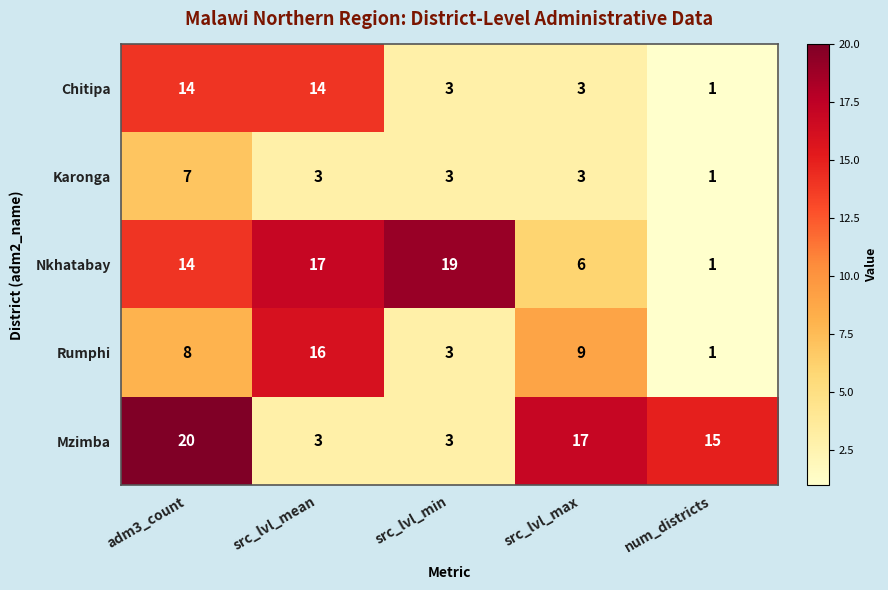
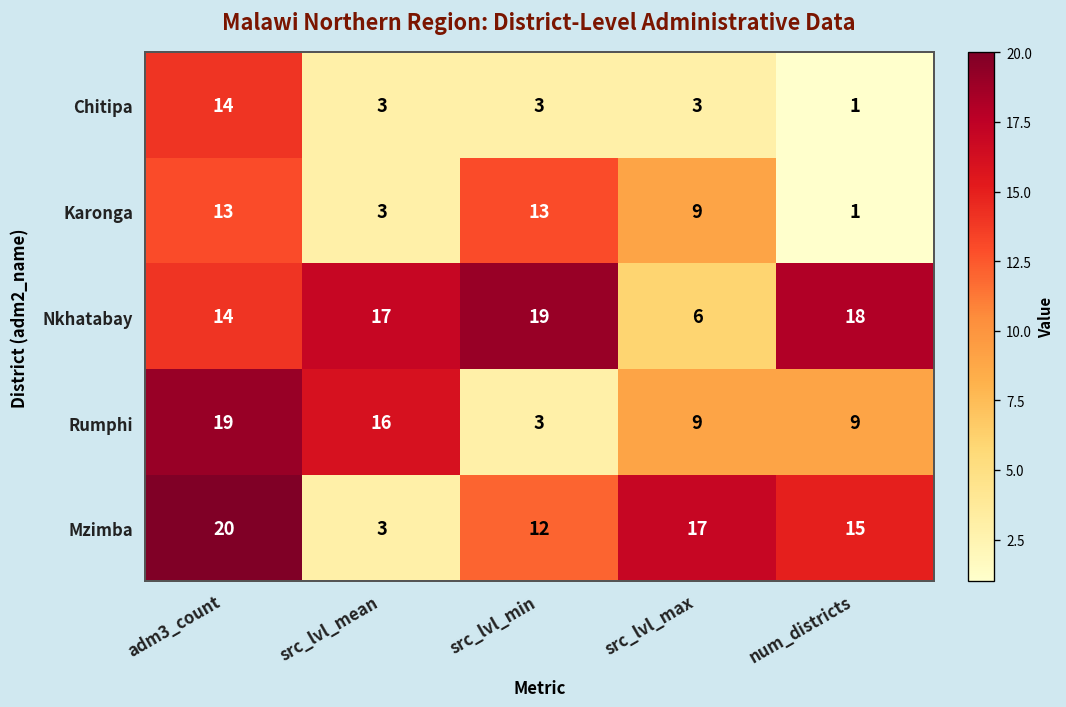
Chitipa, src_lvl_mean: 14 -> 3
Karonga, adm3_count: 7 -> 13
Karonga, src_lvl_min: 3 -> 13
Karonga, src_lvl_max: 3 -> 9
Nkhatabay, num_districts: 1 -> 18
Rumphi, adm3_count: 8 -> 19
Rumphi, num_districts: 1 -> 9
Mzimba, src_lvl_min: 3 -> 12
